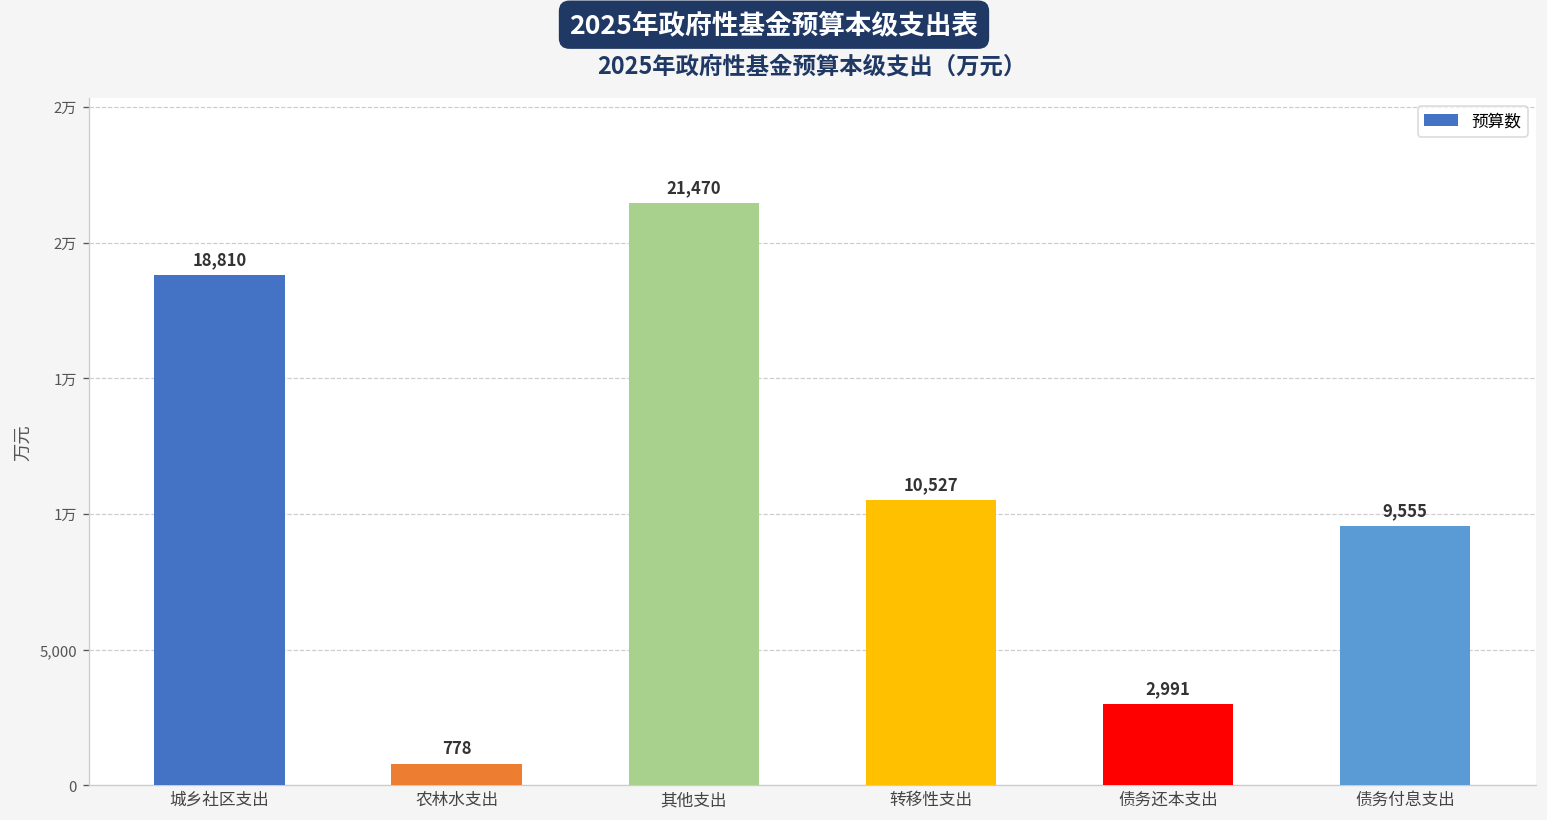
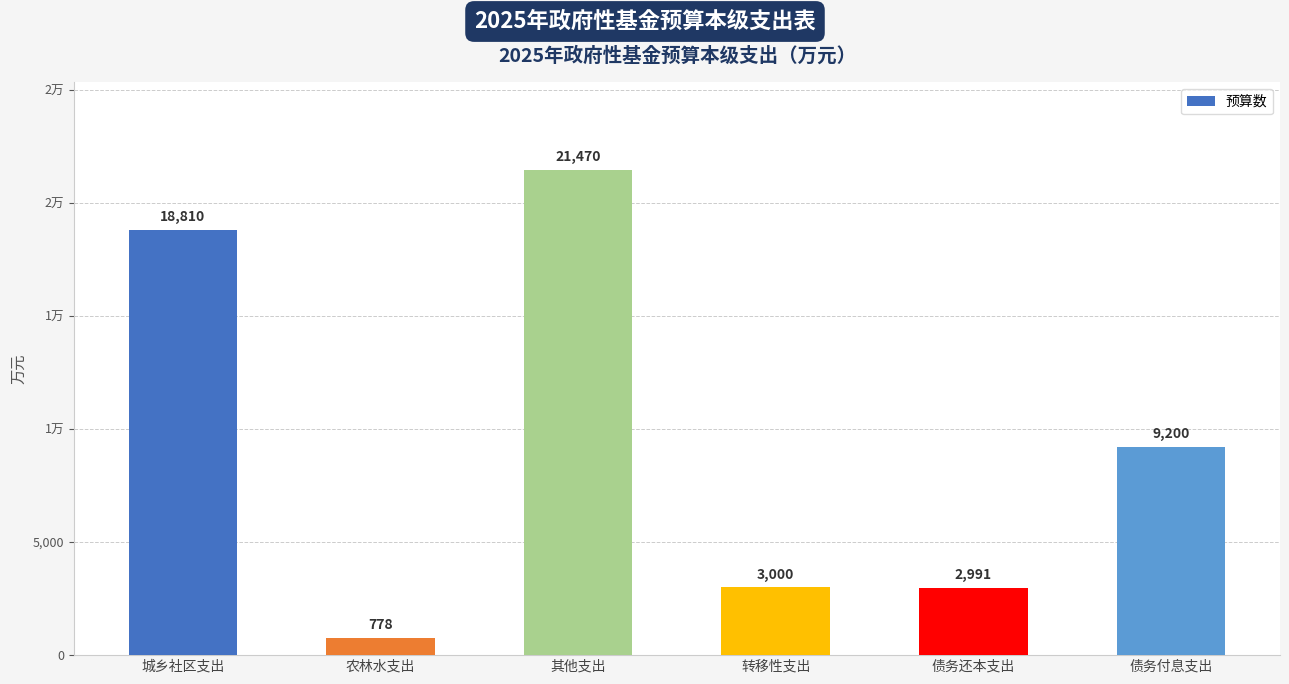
转移性支出: 10,527 -> 3,000
债务付息支出: 9,555 -> 9,200
